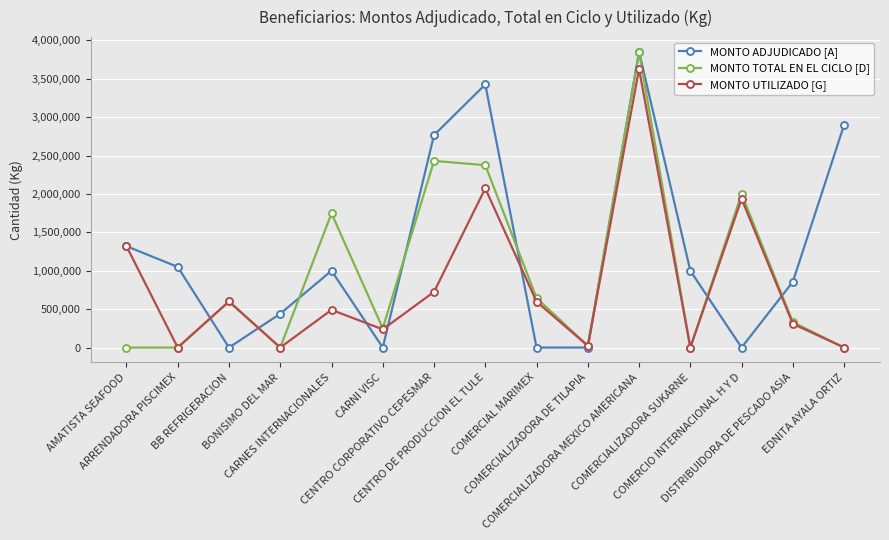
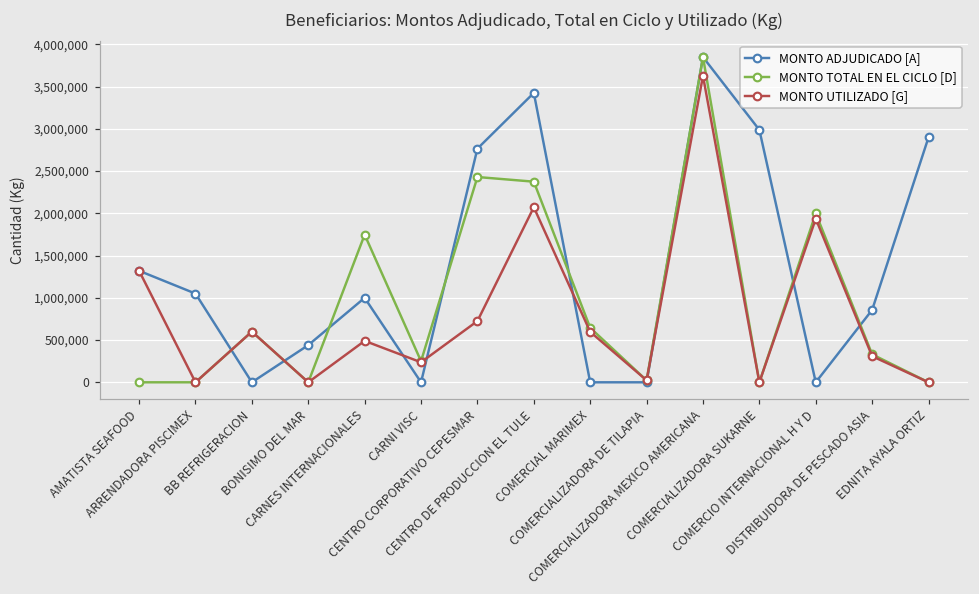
MONTO ADJUDICADO [A], COMERCIALIZADORA SUKARNE: 1,000,000 -> 3,000,000
